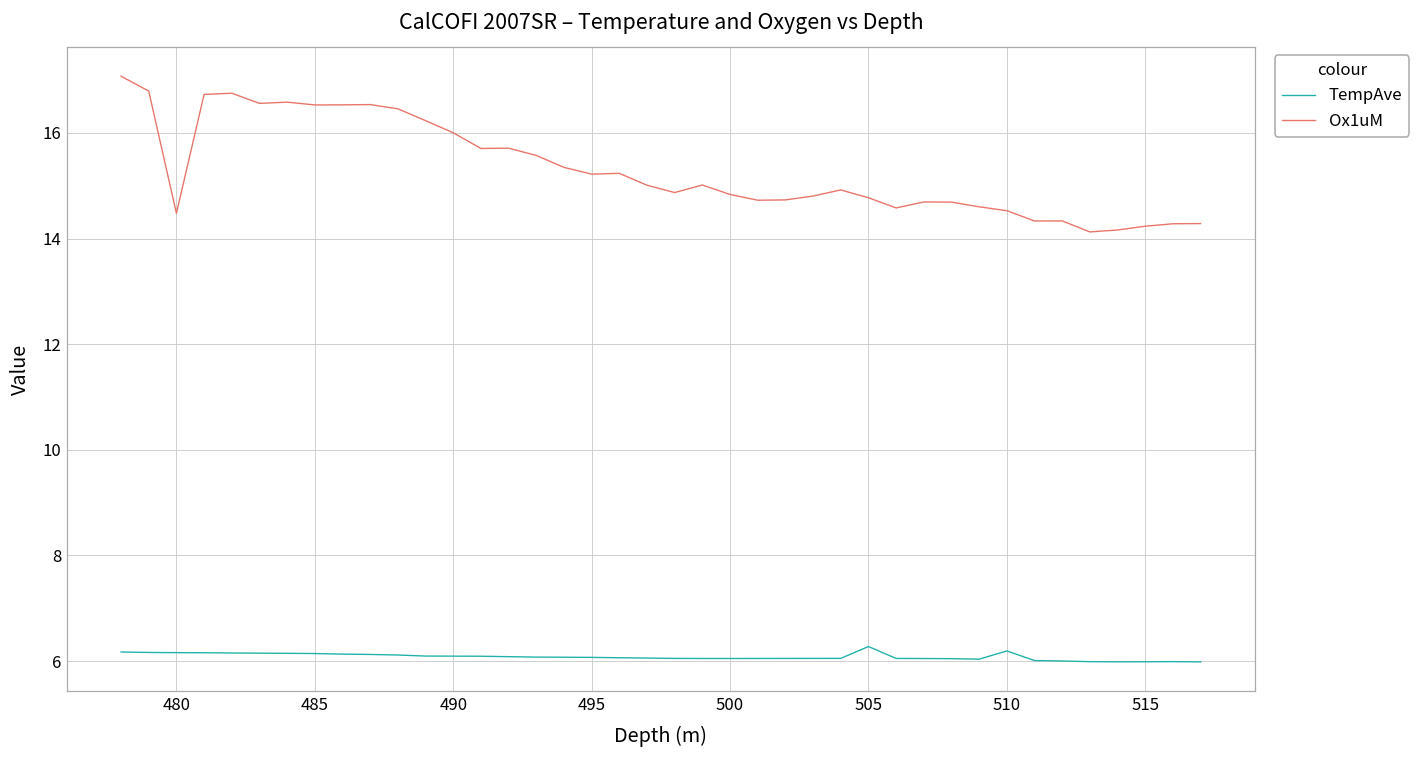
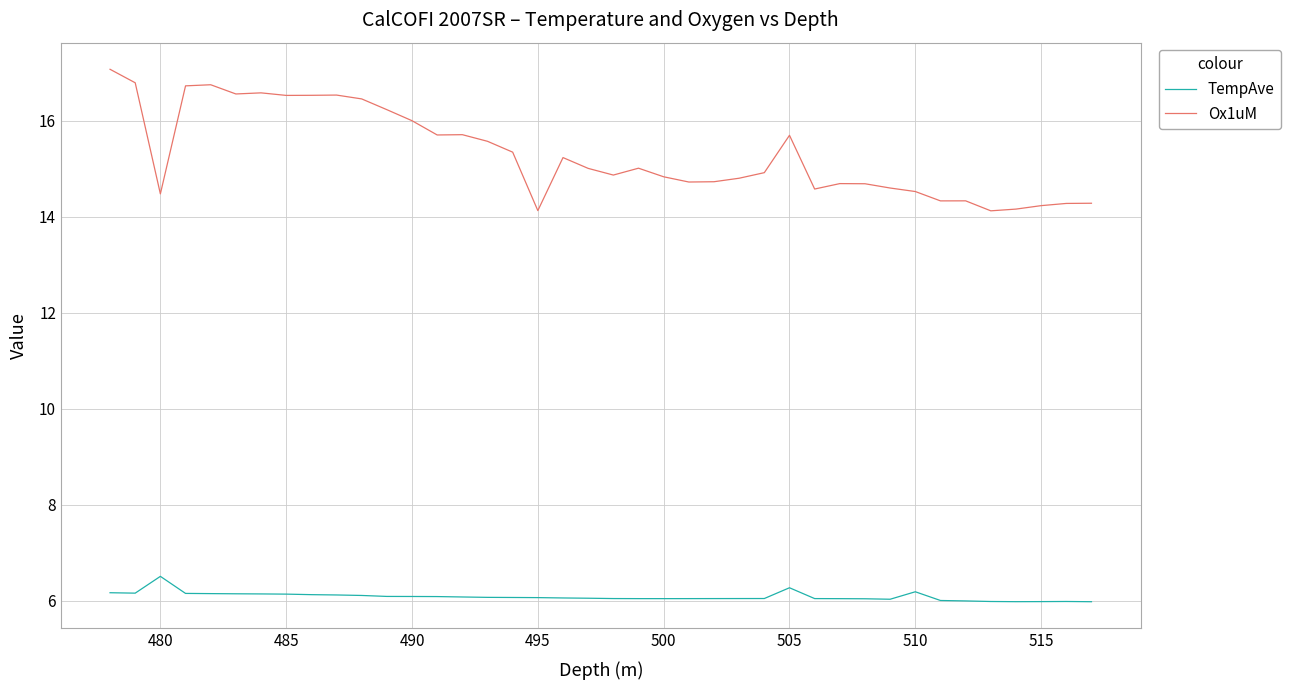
TempAve, 480: 6.2 -> 6.5
Ox1uM, 495: 15.2 -> 14.1
Ox1uM, 505: 14.8 -> 15.7
